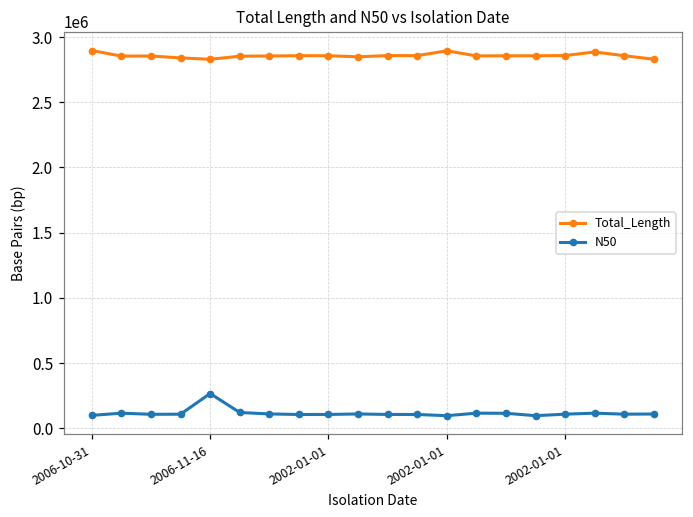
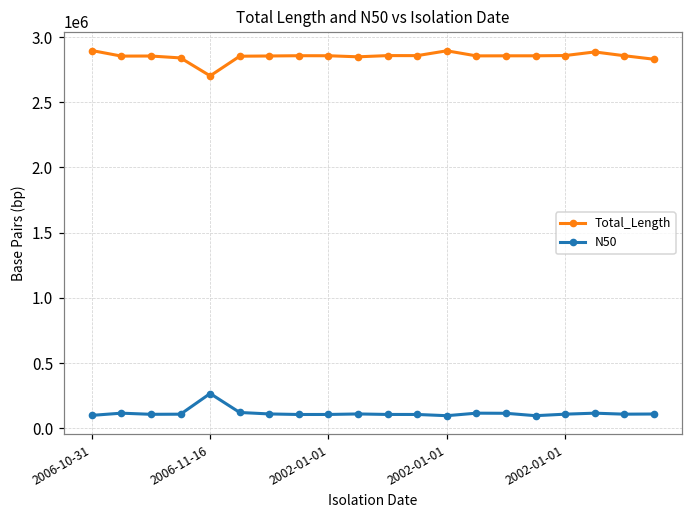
Total_Length, 2006-11-16: 2830000 -> 2700000
